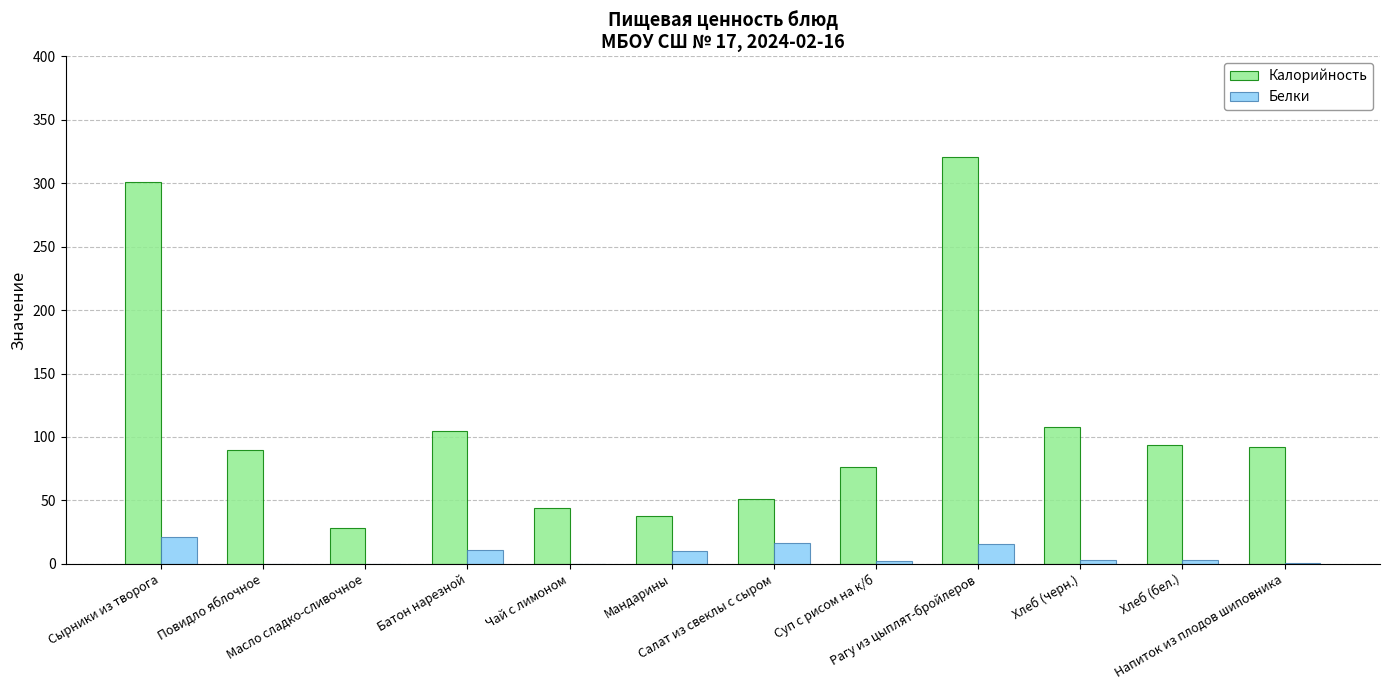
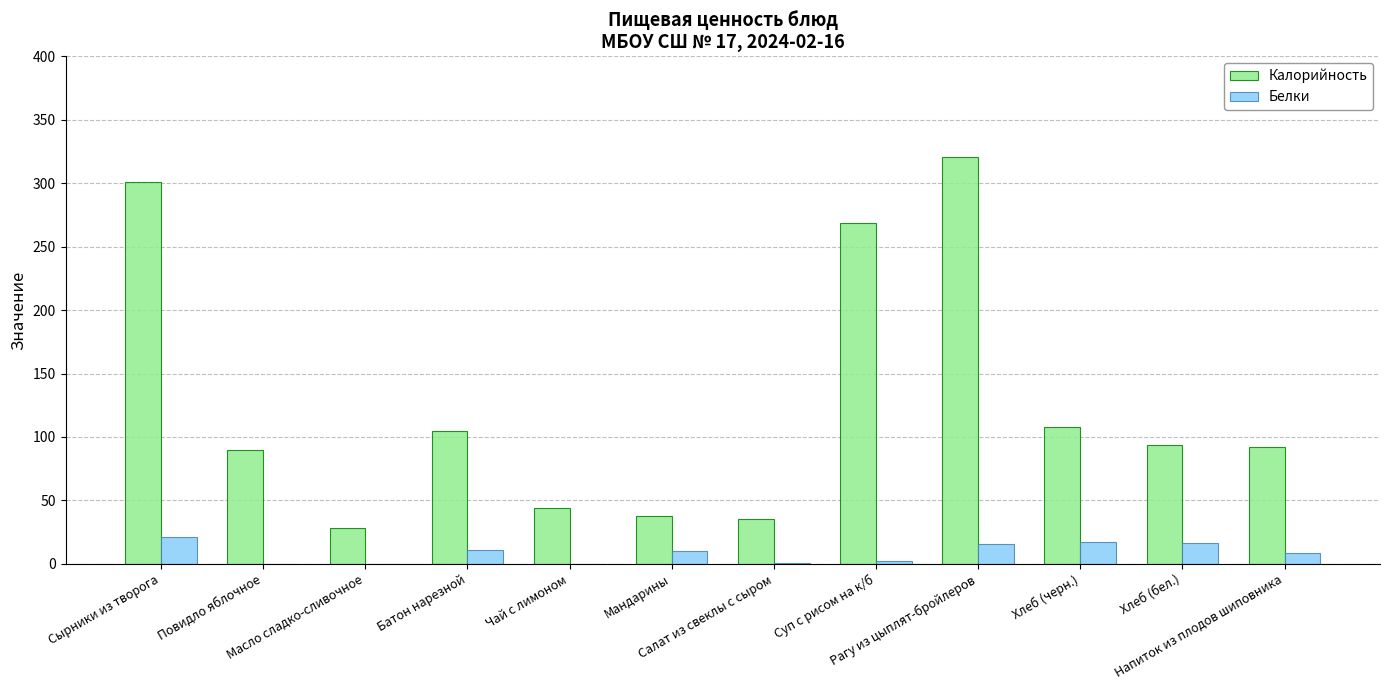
Калорийность, Салат из свеклы с сыром: 51 -> 35
Белки, Салат из свеклы с сыром: 17 -> 1
Калорийность, Суп с рисом на к/б: 76 -> 269
Белки, Хлеб (черн.): 3 -> 17
Белки, Хлеб (бел.): 3 -> 16
Белки, Напиток из плодов шиповника: 1 -> 9
